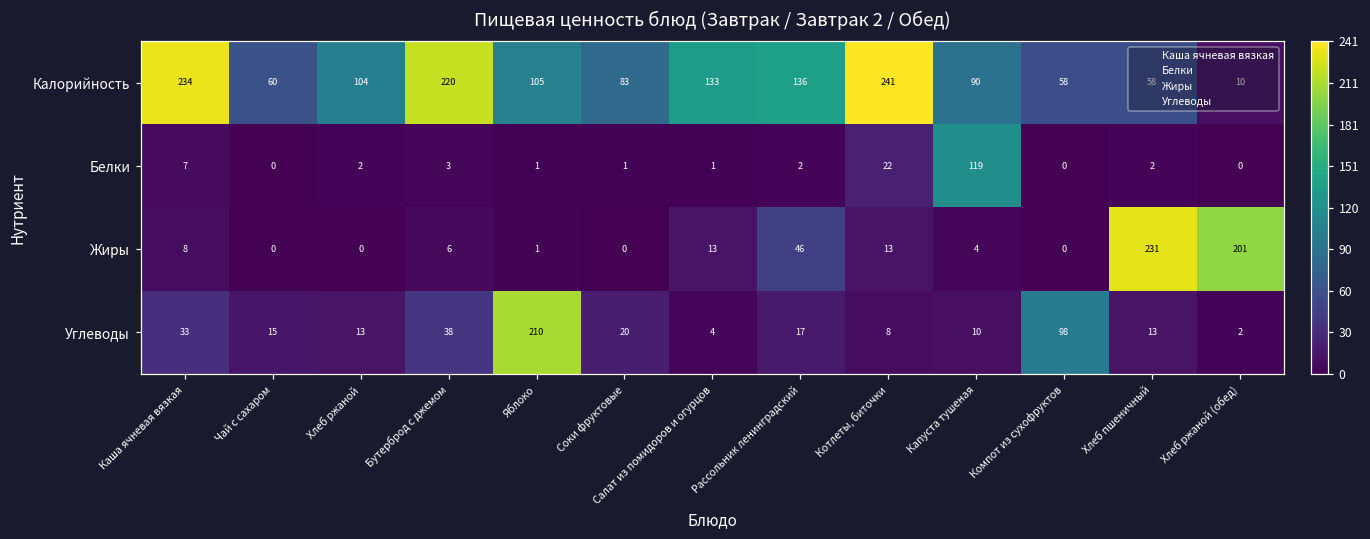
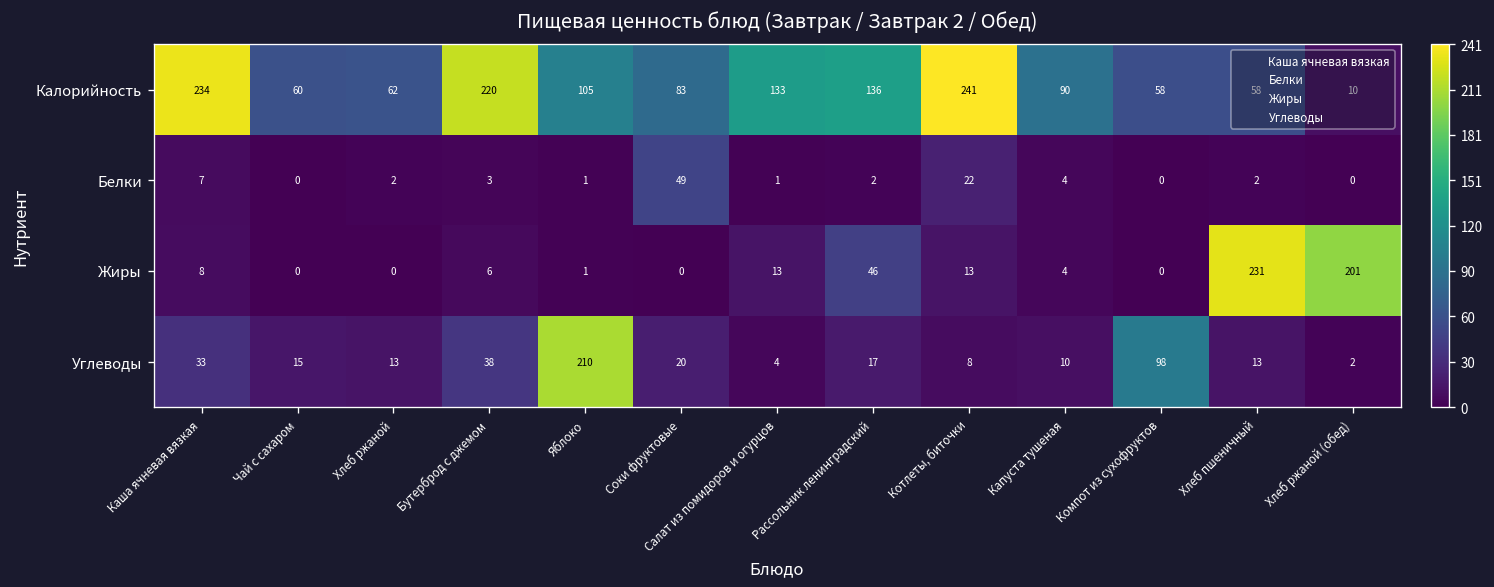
Калорийность, Хлеб ржаной: 104 -> 62
Белки, Соки фруктовые: 1 -> 49
Белки, Капуста тушеная: 119 -> 4
